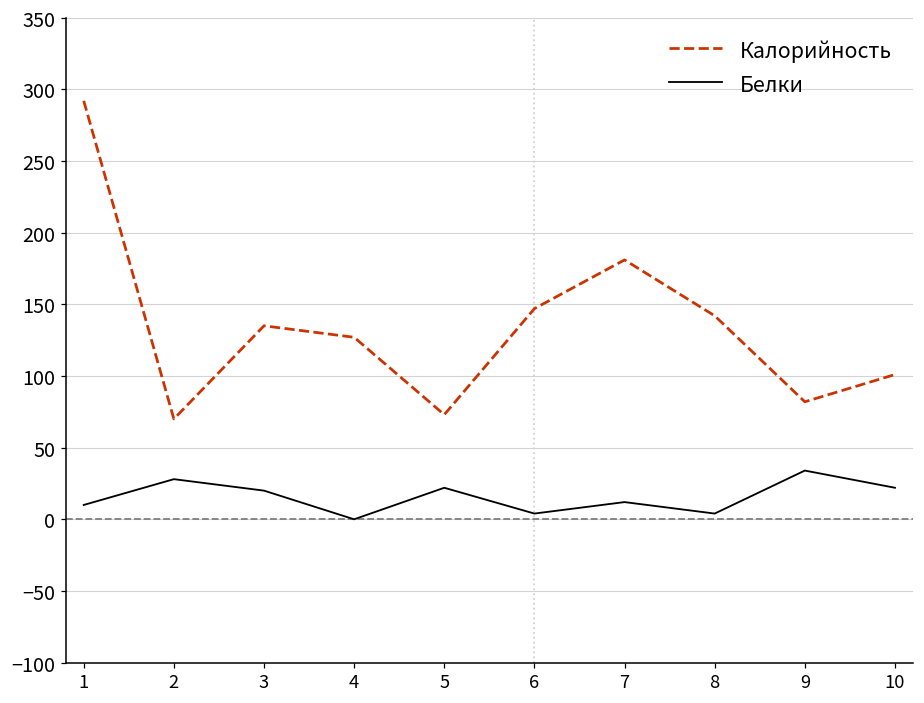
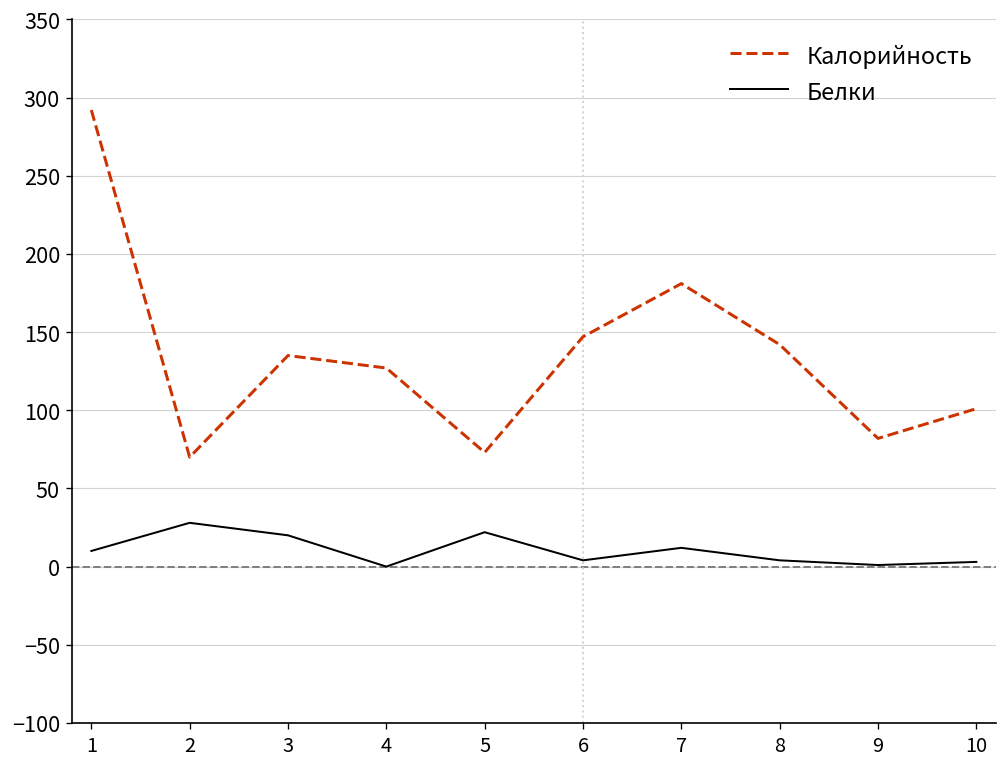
Белки, 9: 34 -> 1
Белки, 10: 22 -> 3
